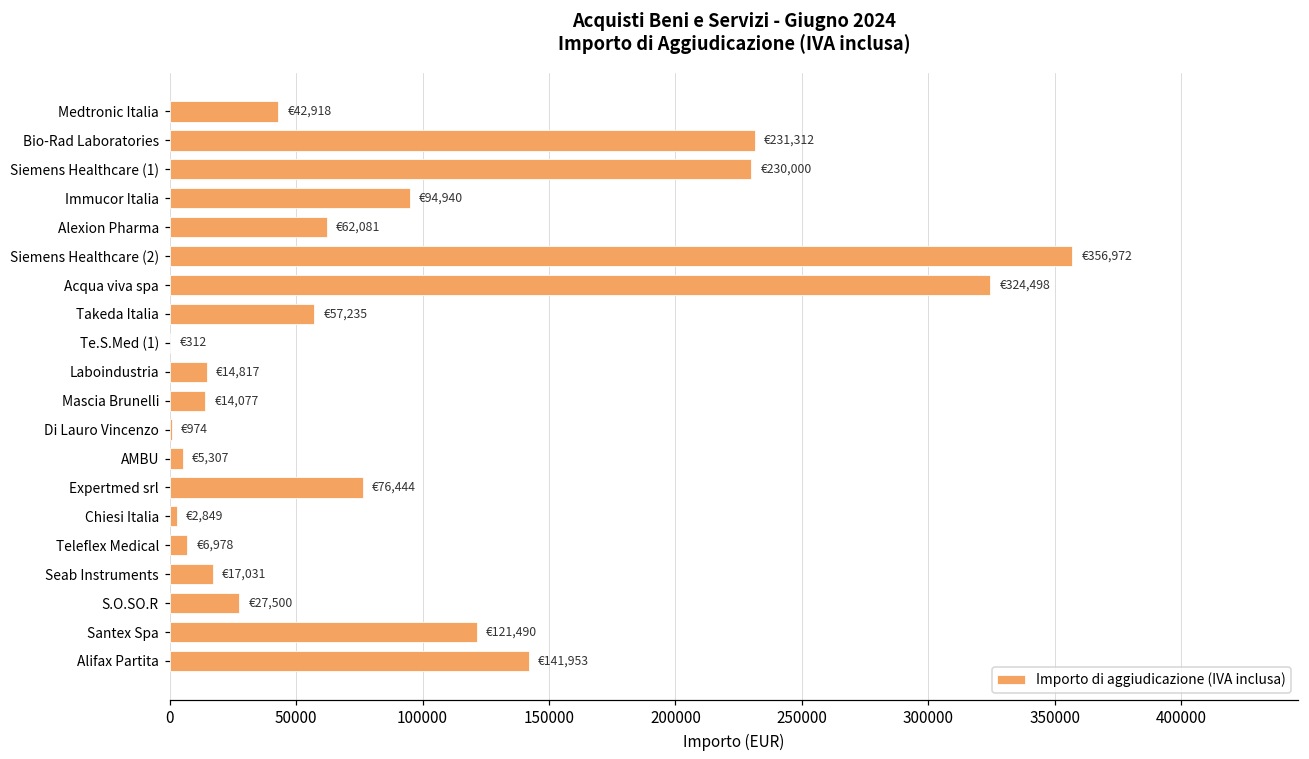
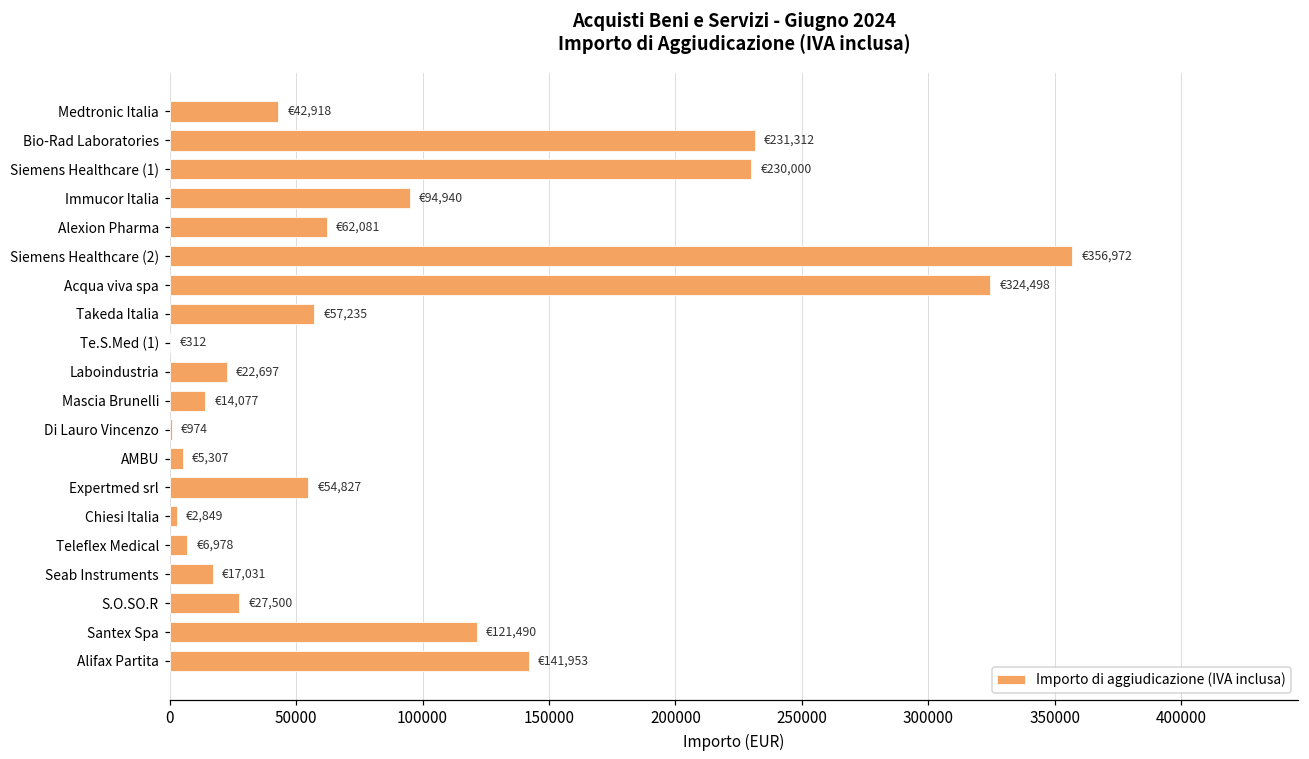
Laboindustria: €14,817 -> €22,697
Expertmed srl: €76,444 -> €54,827
